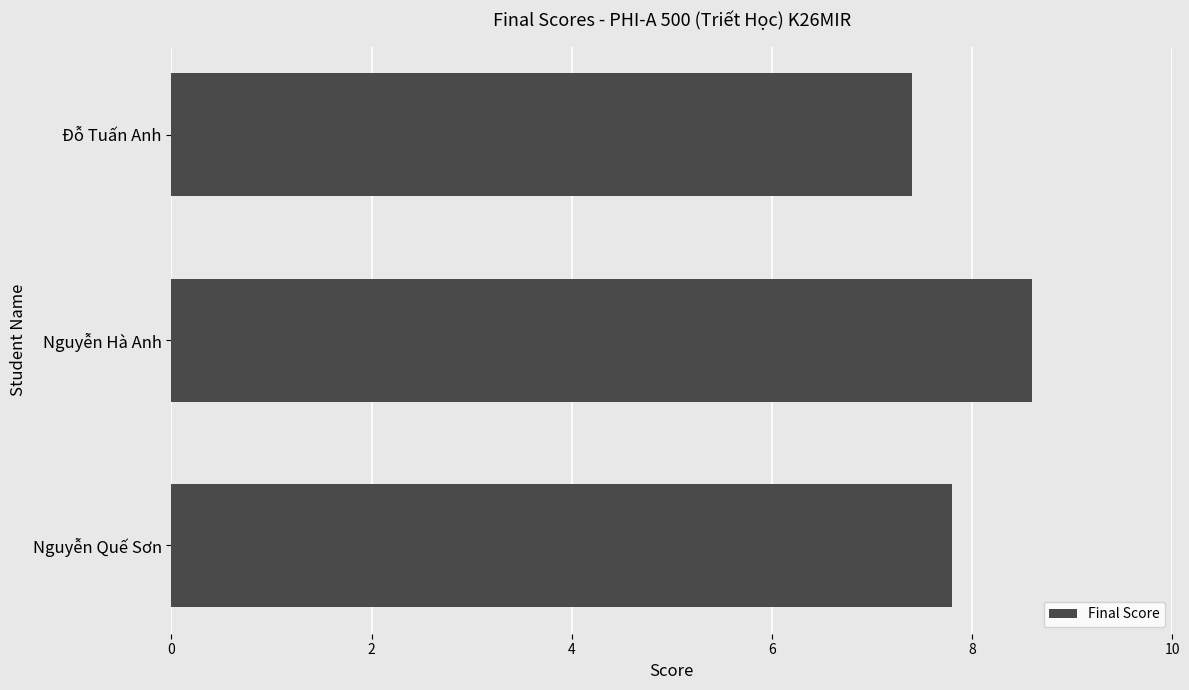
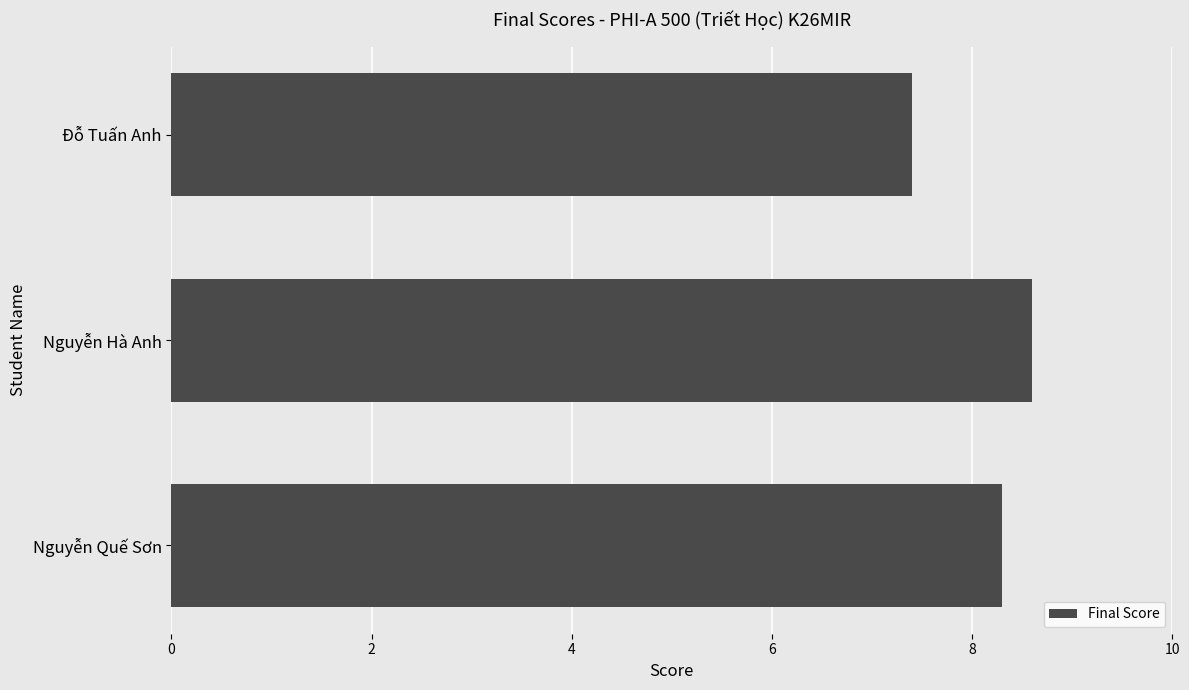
Nguyễn Quế Sơn: 7.8 -> 8.3
